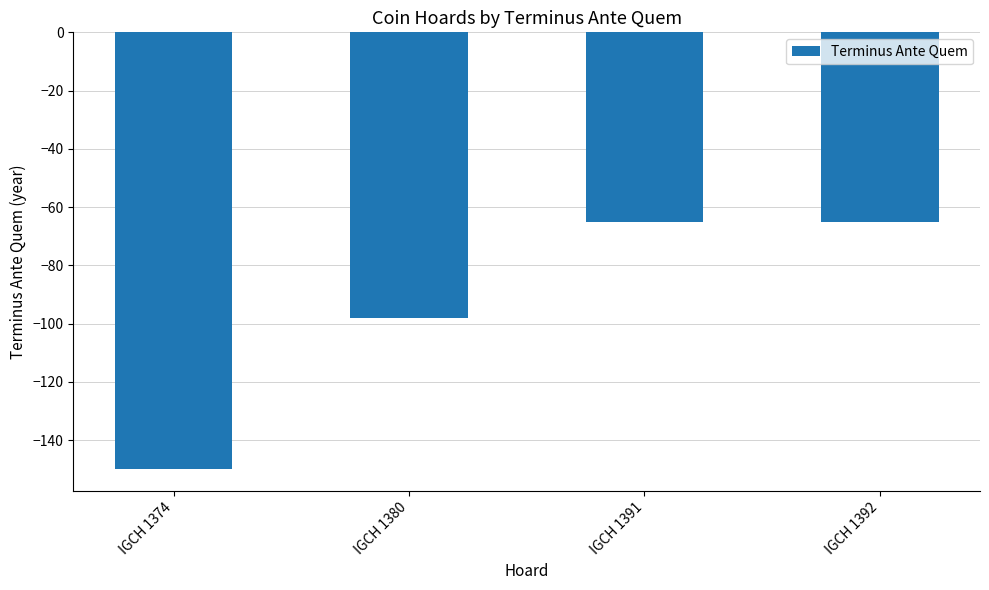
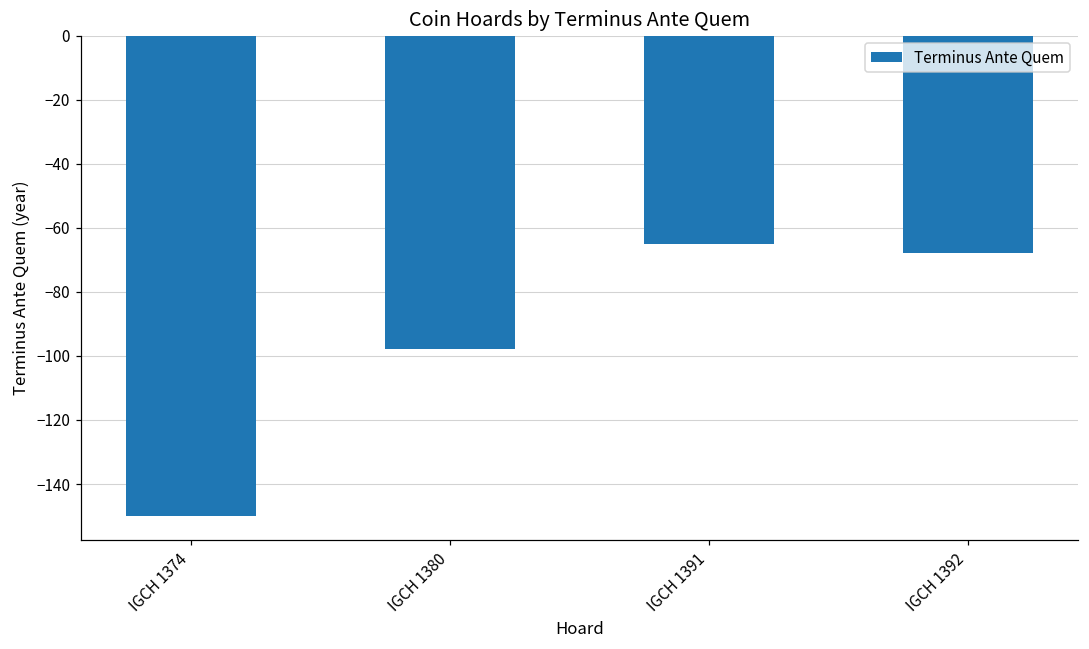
IGCH 1392: -65 -> -68
